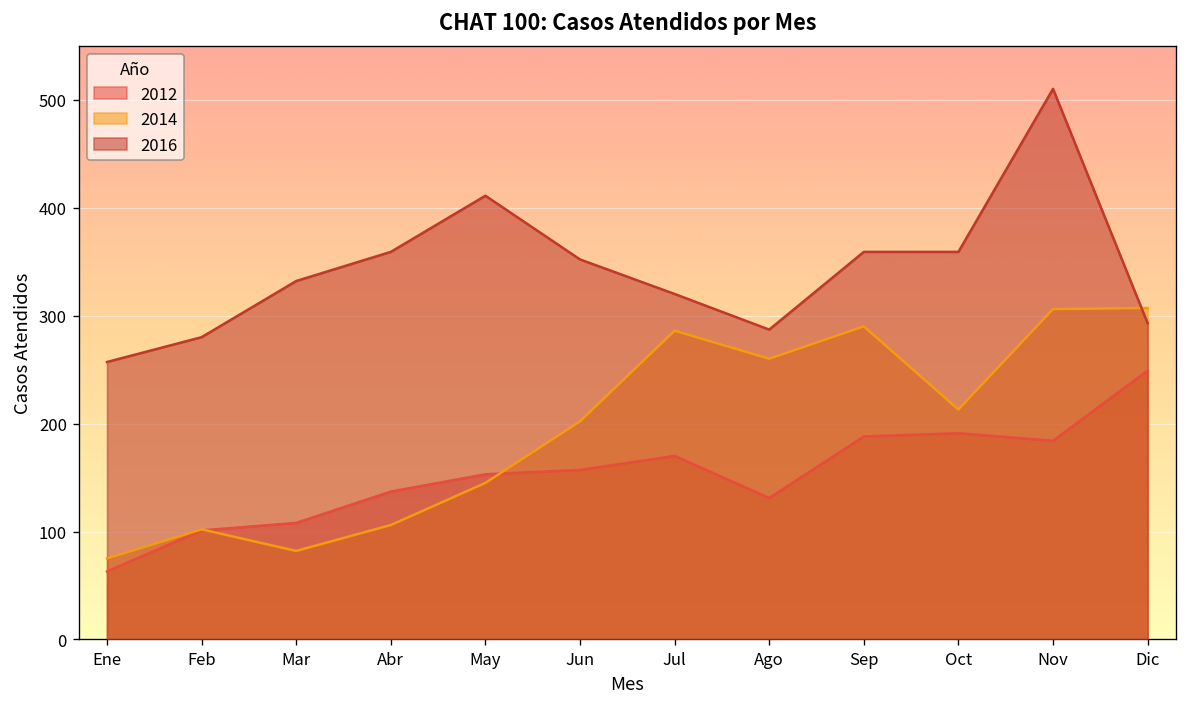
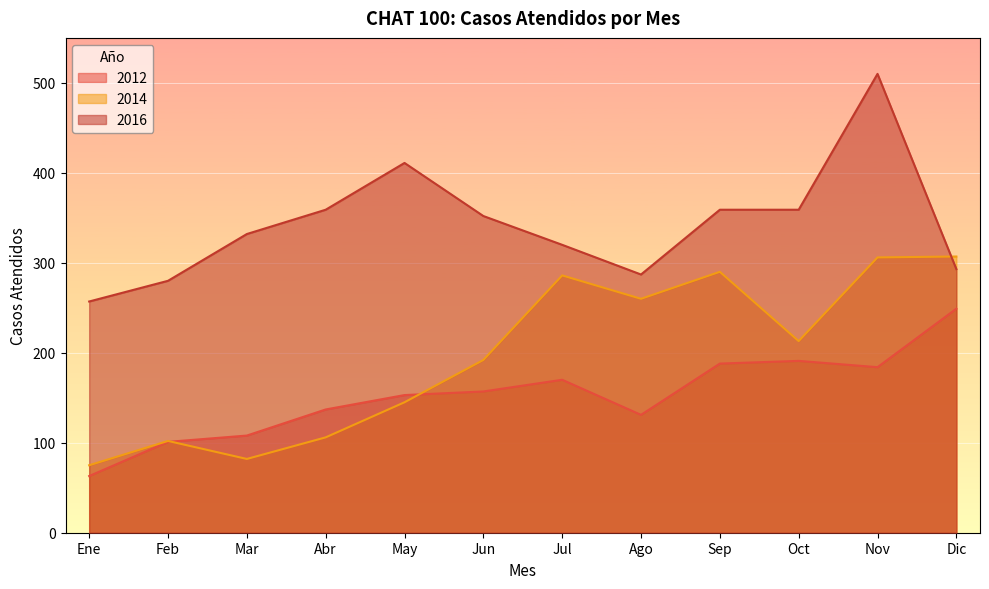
2014, Jun: 200 -> 190
